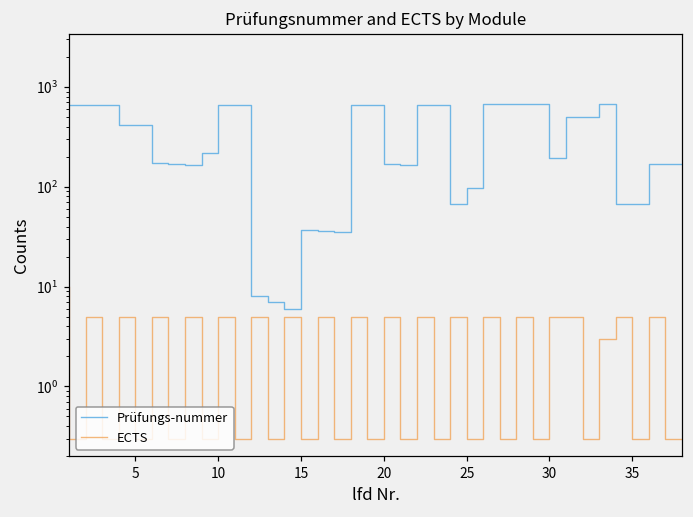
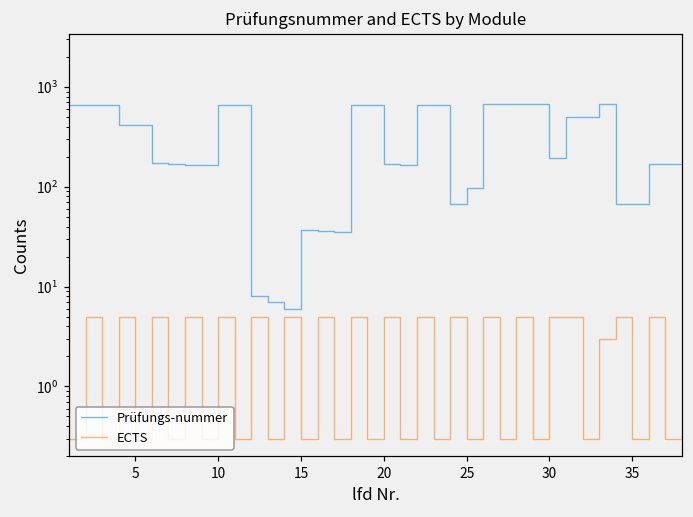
Prüfungs-nummer, 10: 220 -> 170
